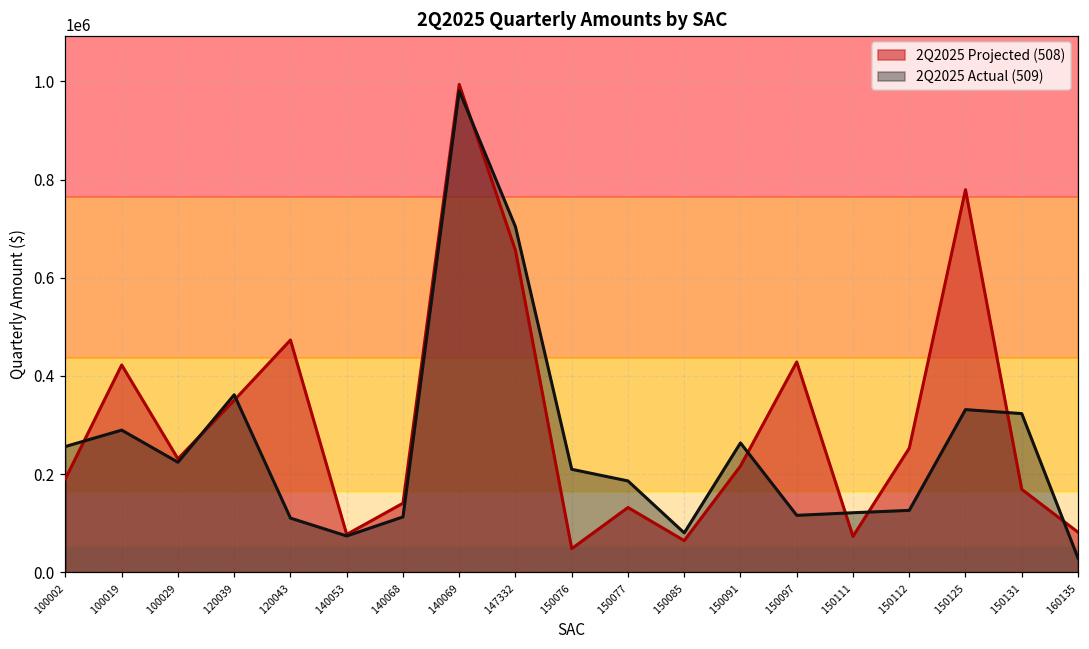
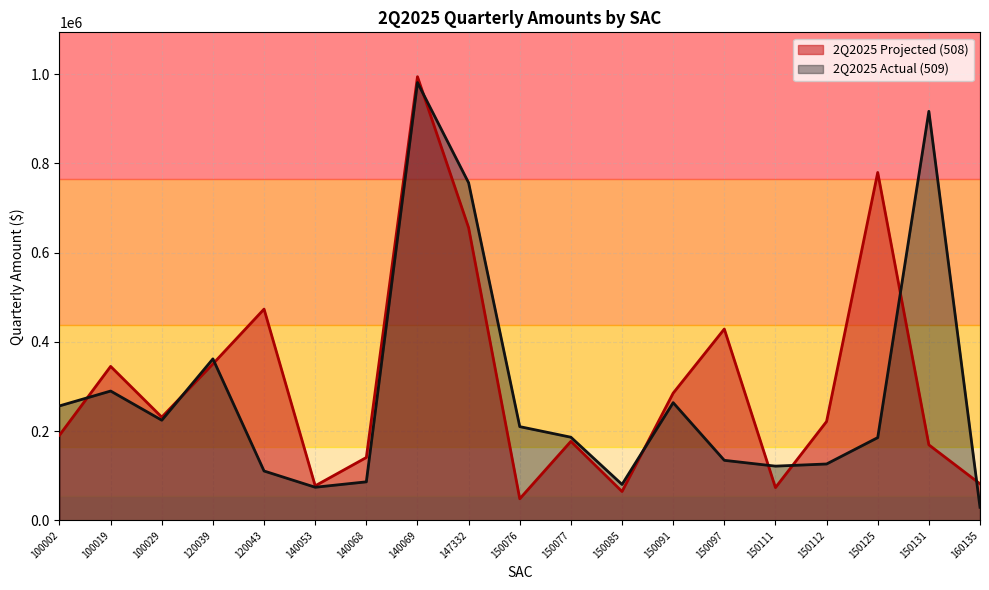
2Q2025 Projected (508), 100019: 420000 -> 340000
2Q2025 Actual (509), 140068: 110000 -> 90000
2Q2025 Actual (509), 147332: 700000 -> 760000
2Q2025 Projected (508), 150077: 130000 -> 180000
2Q2025 Projected (508), 150091: 220000 -> 280000
2Q2025 Actual (509), 150097: 120000 -> 130000
2Q2025 Projected (508), 150112: 250000 -> 220000
2Q2025 Actual (509), 150125: 330000 -> 190000
2Q2025 Actual (509), 150131: 320000 -> 920000
